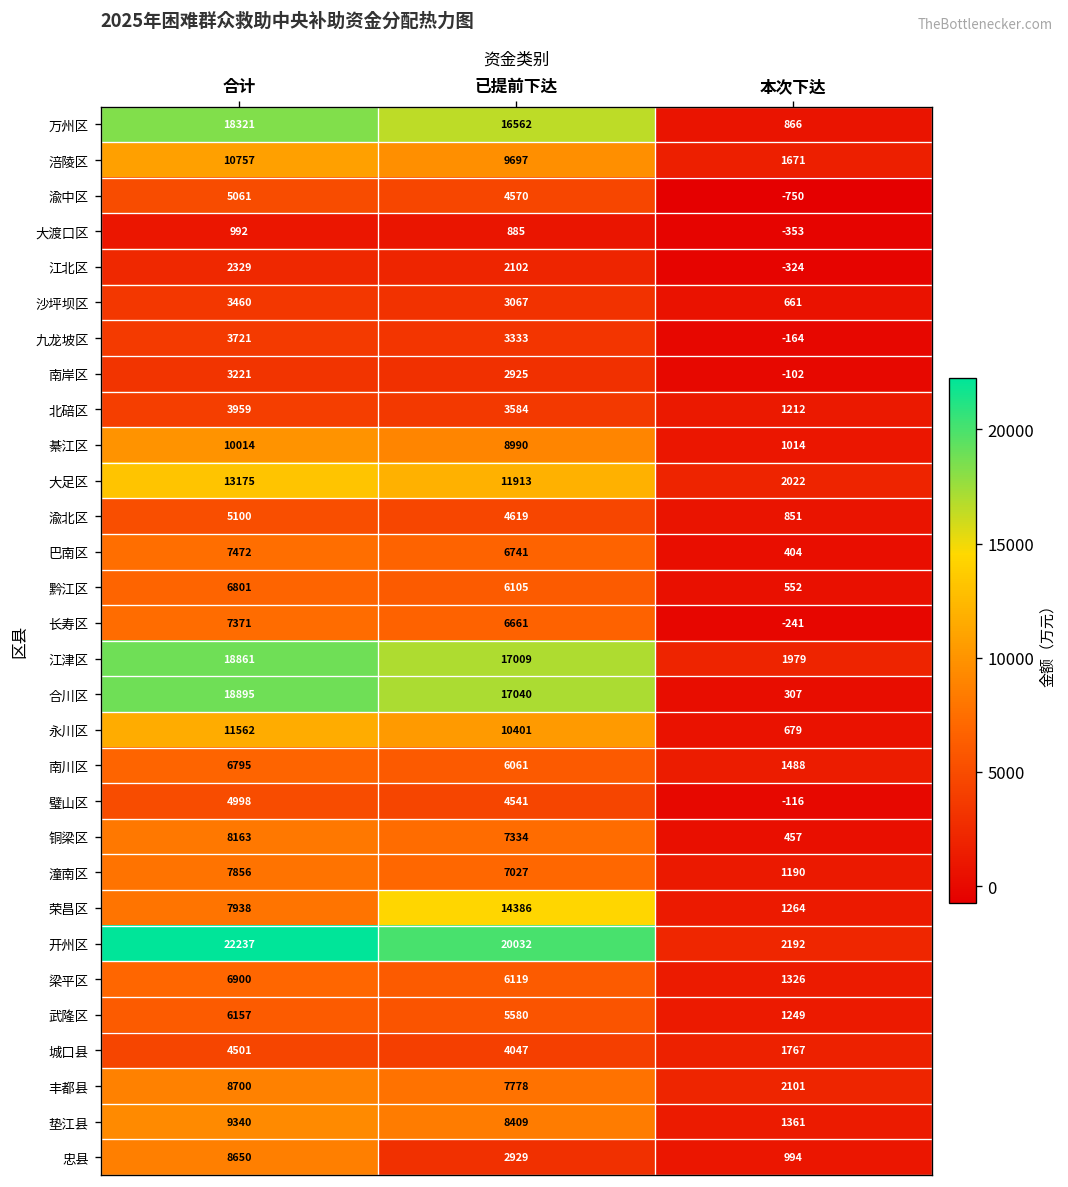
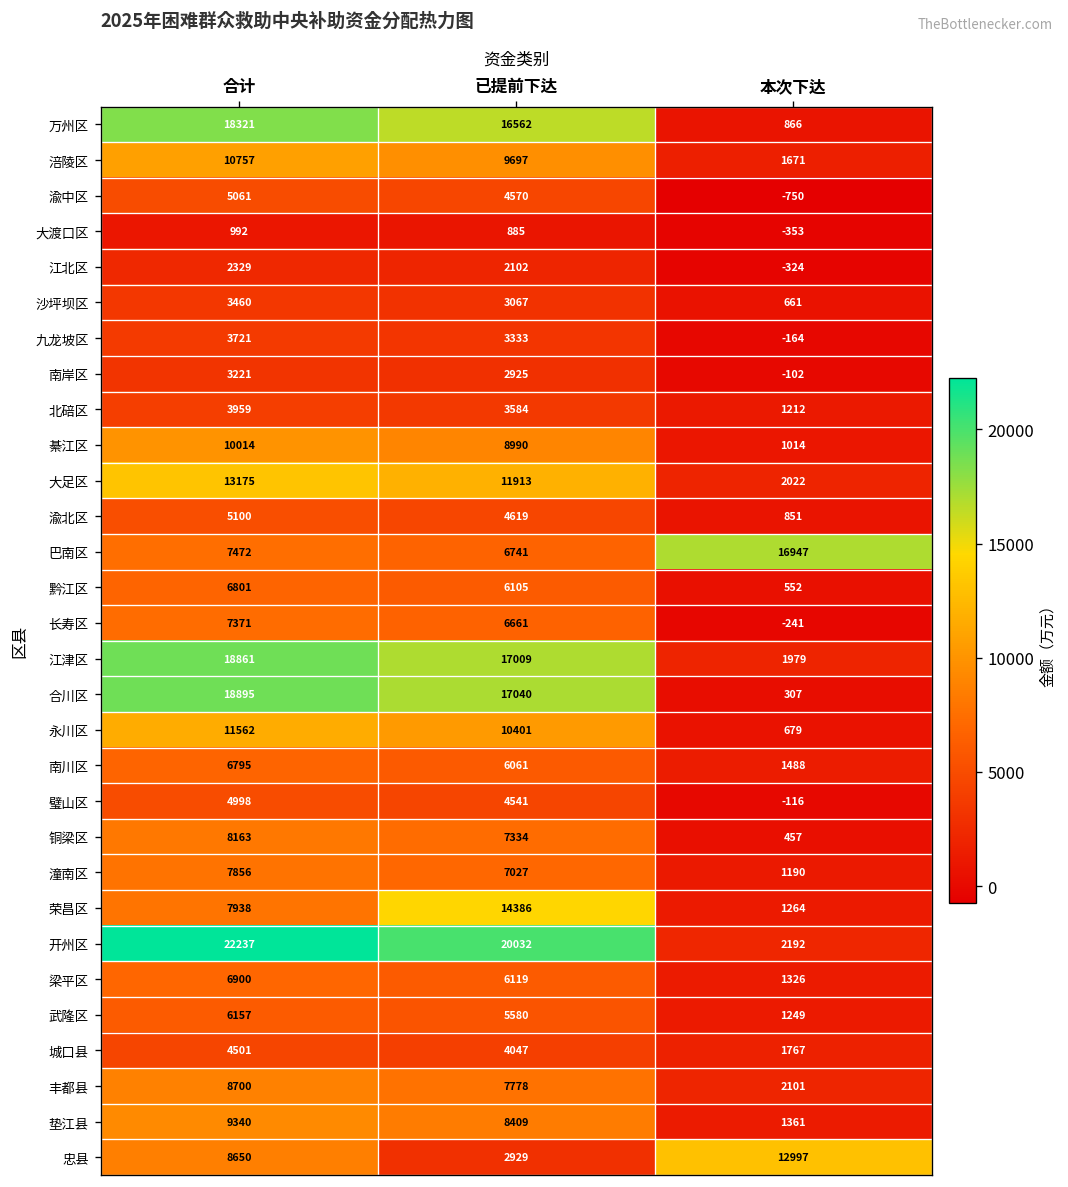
巴南区, 本次下达: 404 -> 16947
忠县, 本次下达: 994 -> 12997
